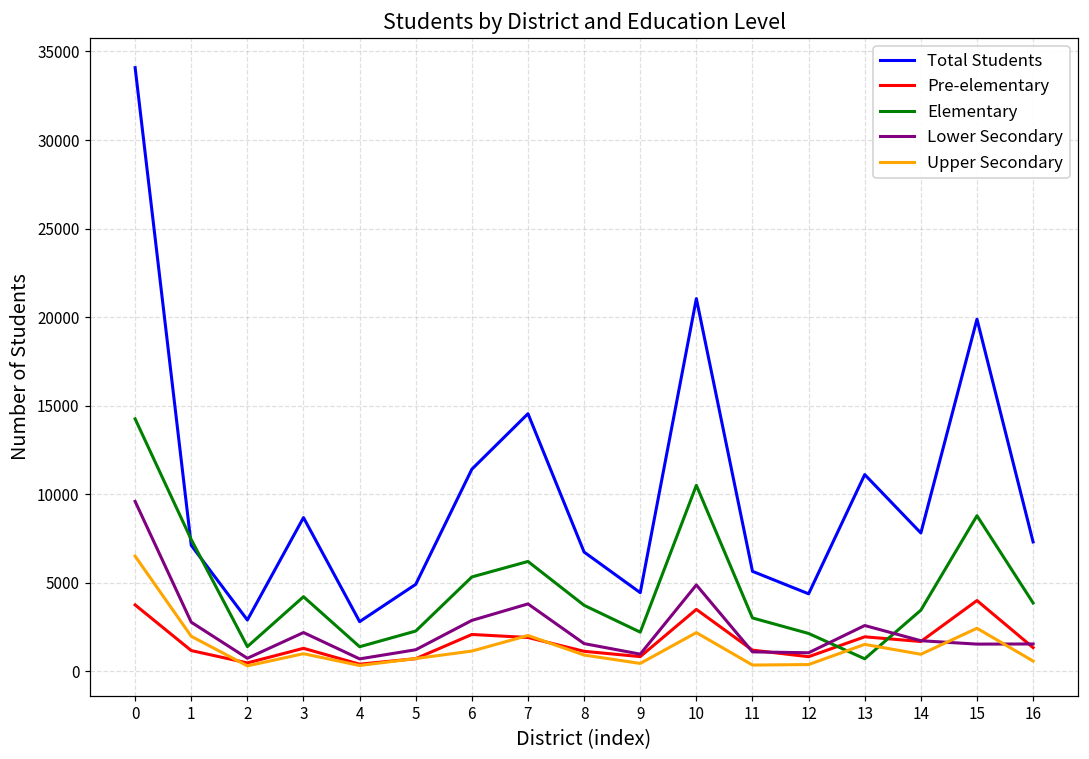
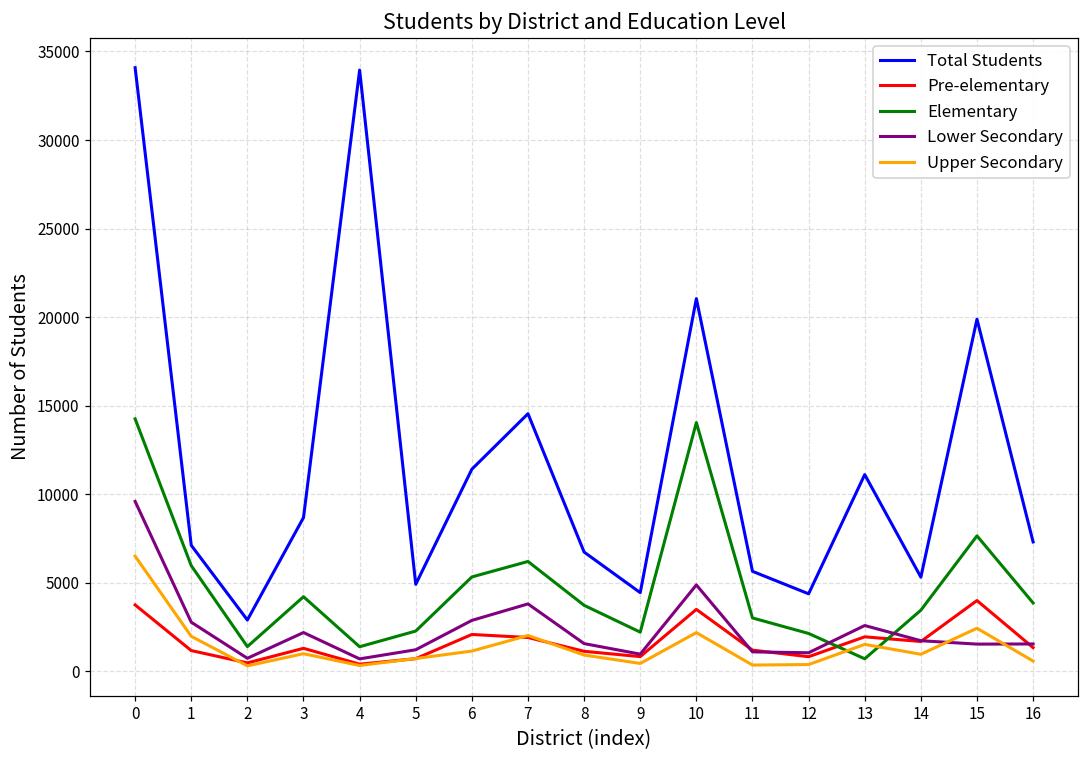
Elementary, 1: 7400 -> 6000
Total Students, 4: 2800 -> 33900
Elementary, 10: 10500 -> 14000
Total Students, 14: 7800 -> 5300
Elementary, 15: 8800 -> 7600
